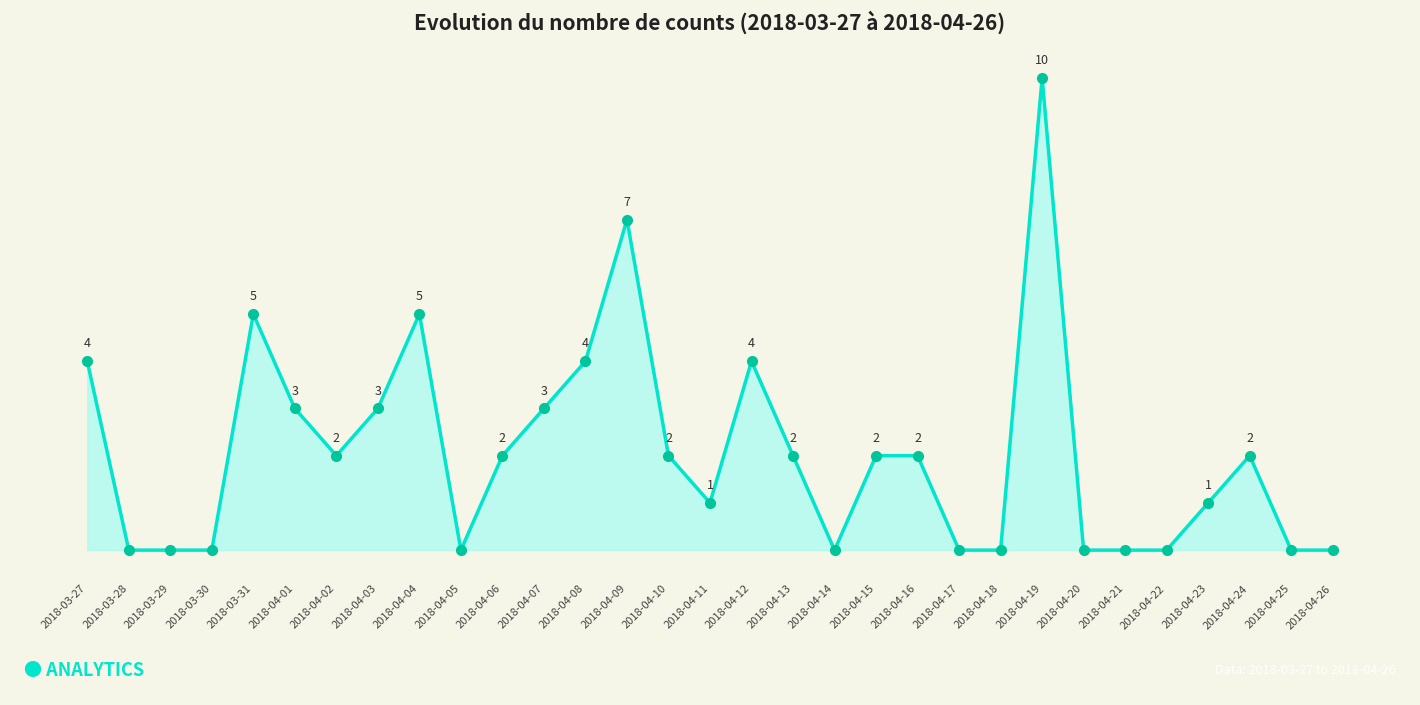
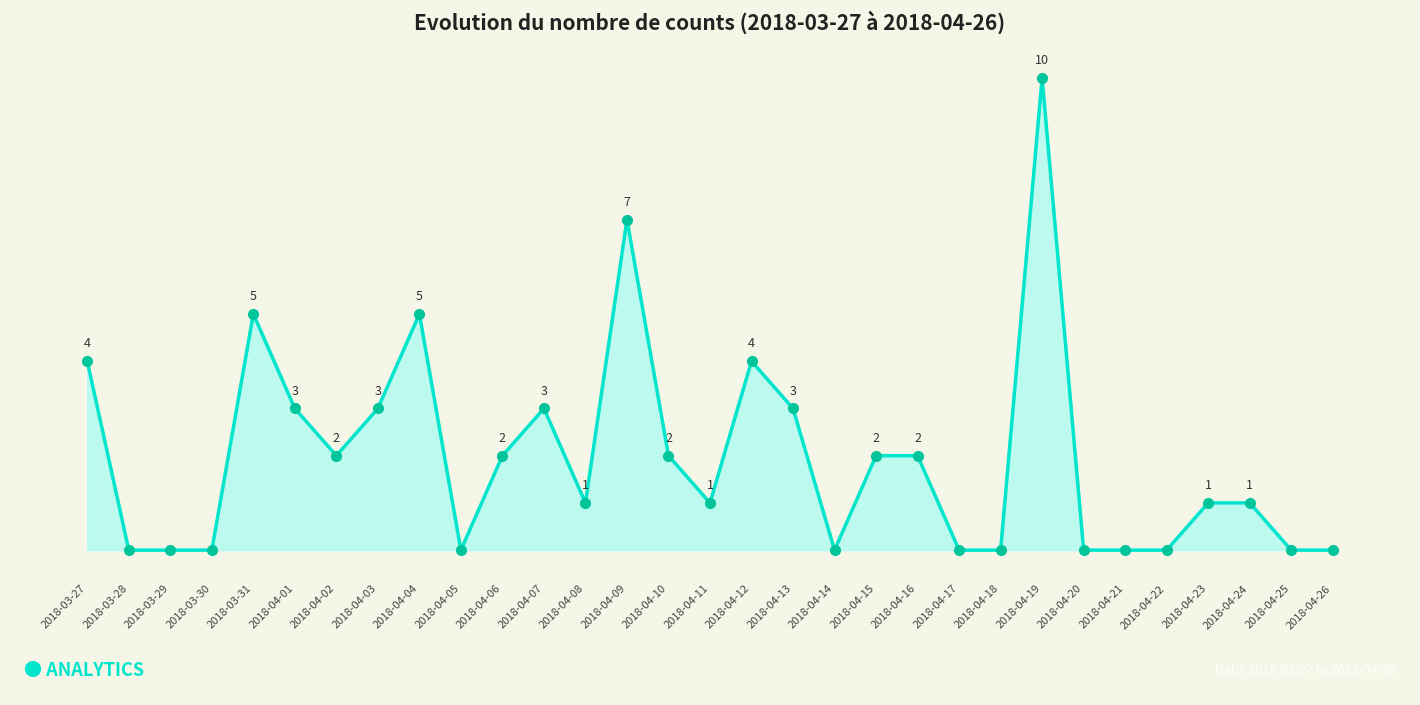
2018-04-08: 4 -> 1
2018-04-13: 2 -> 3
2018-04-24: 2 -> 1
